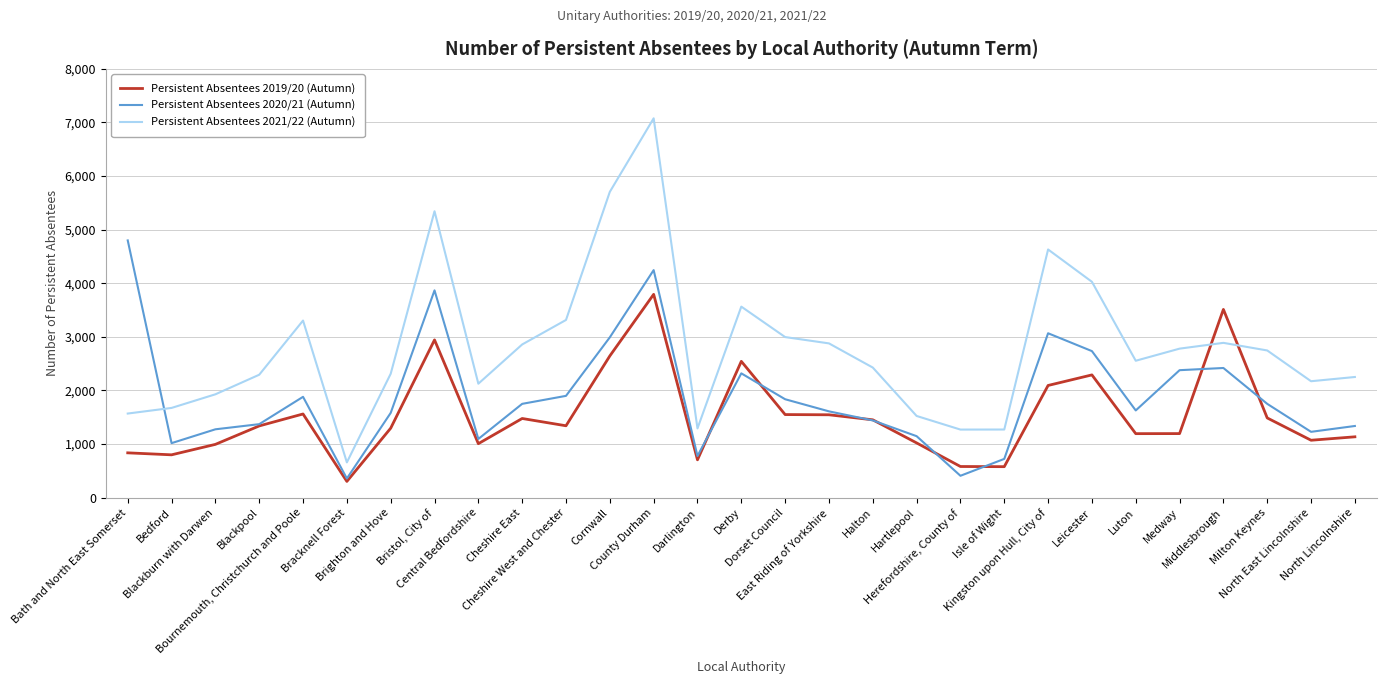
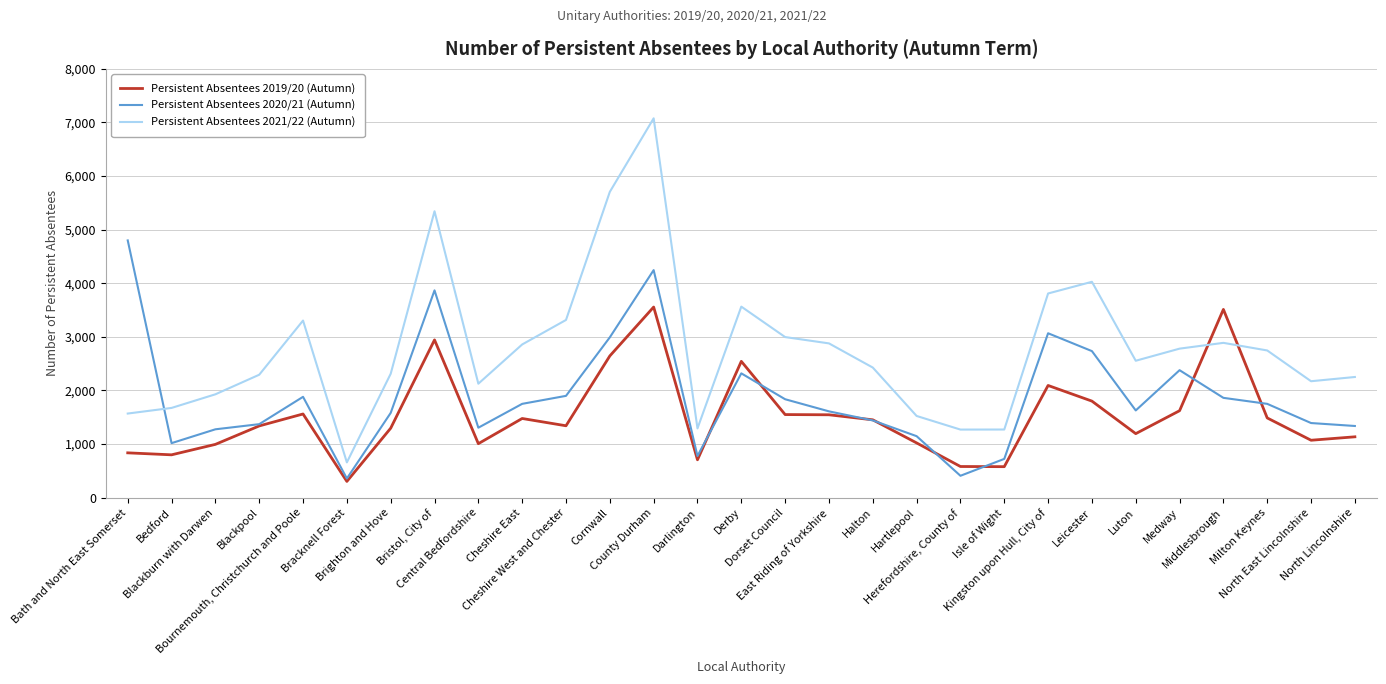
Persistent Absentees 2020/21 (Autumn), Central Bedfordshire: 1,100 -> 1,300
Persistent Absentees 2019/20 (Autumn), County Durham: 3,800 -> 3,600
Persistent Absentees 2021/22 (Autumn), Kingston upon Hull, City of: 4,600 -> 3,800
Persistent Absentees 2019/20 (Autumn), Leicester: 2,300 -> 1,800
Persistent Absentees 2019/20 (Autumn), Medway: 1,200 -> 1,600
Persistent Absentees 2020/21 (Autumn), Middlesbrough: 2,400 -> 1,900
Persistent Absentees 2020/21 (Autumn), North East Lincolnshire: 1,200 -> 1,400
